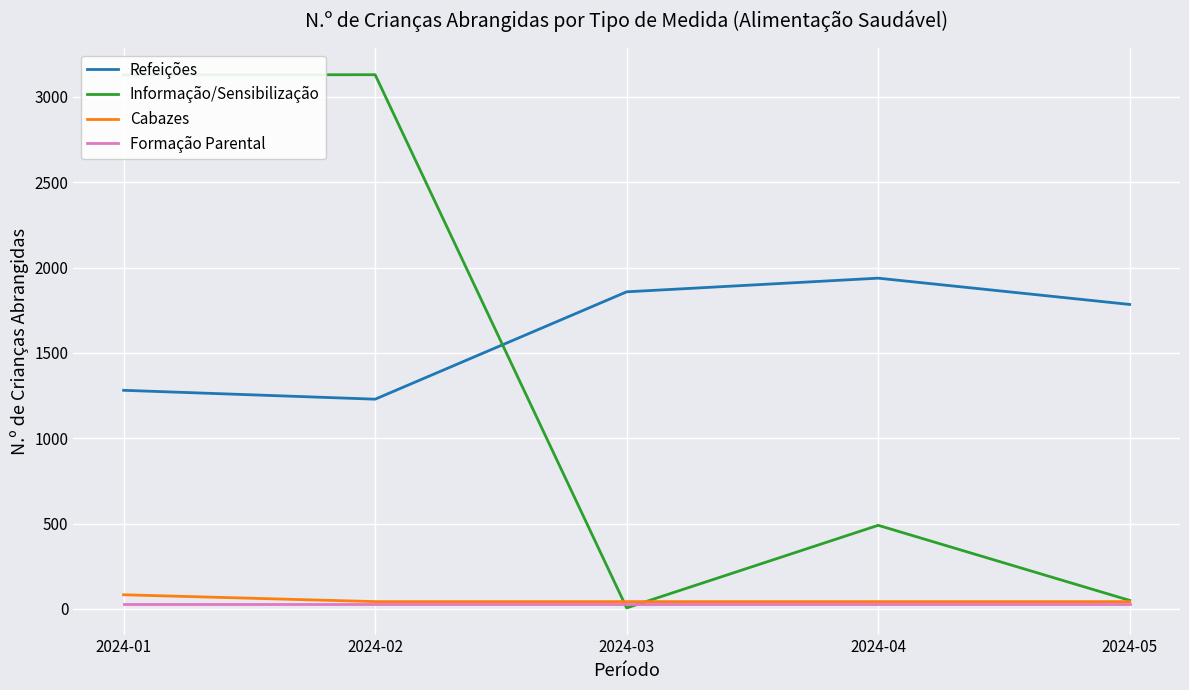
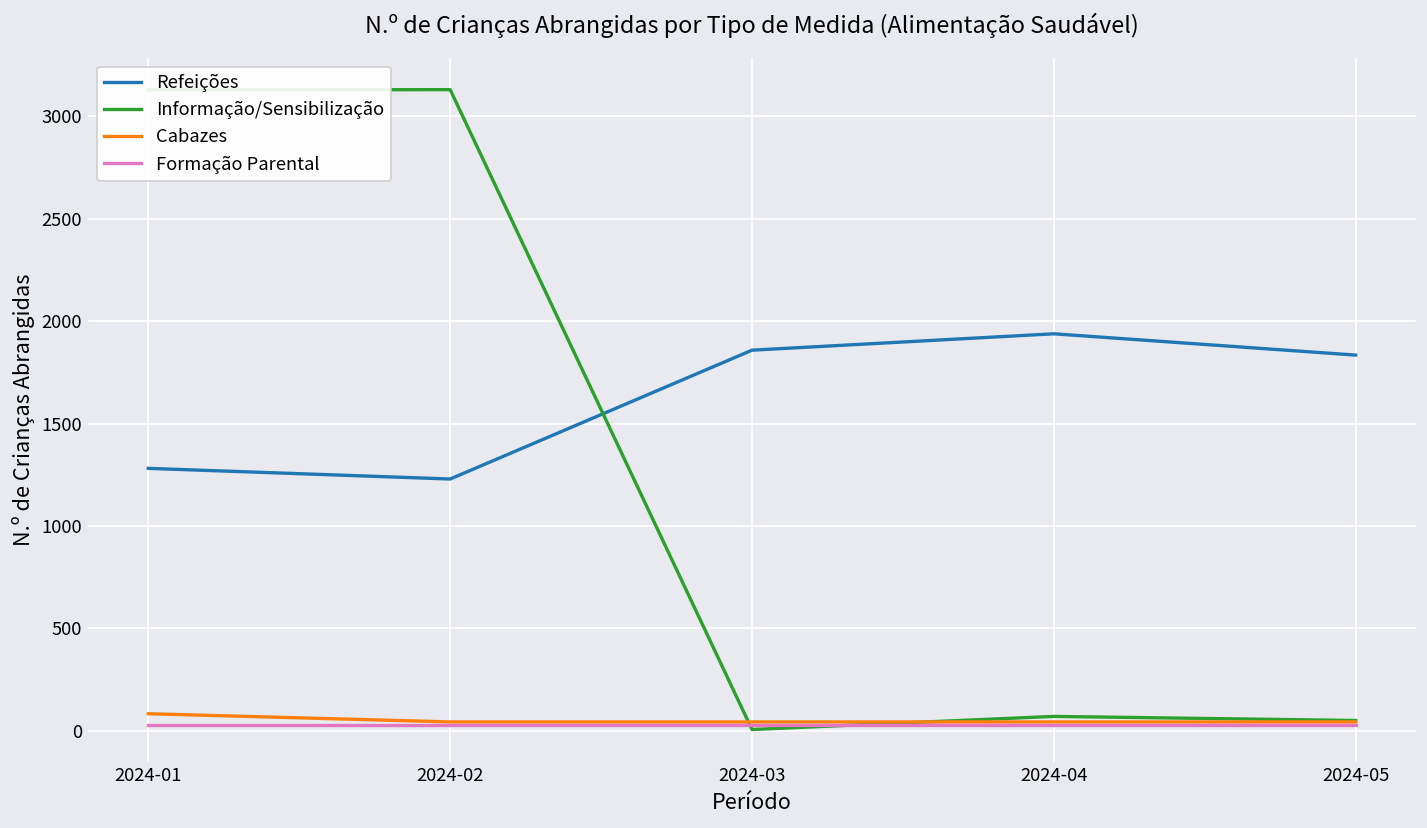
Informação/Sensibilização, 2024-04: 490 -> 70
Refeições, 2024-05: 1780 -> 1830
